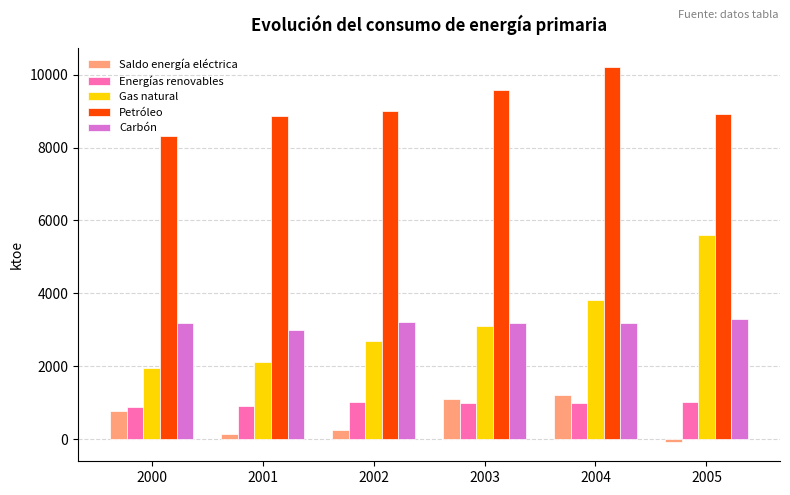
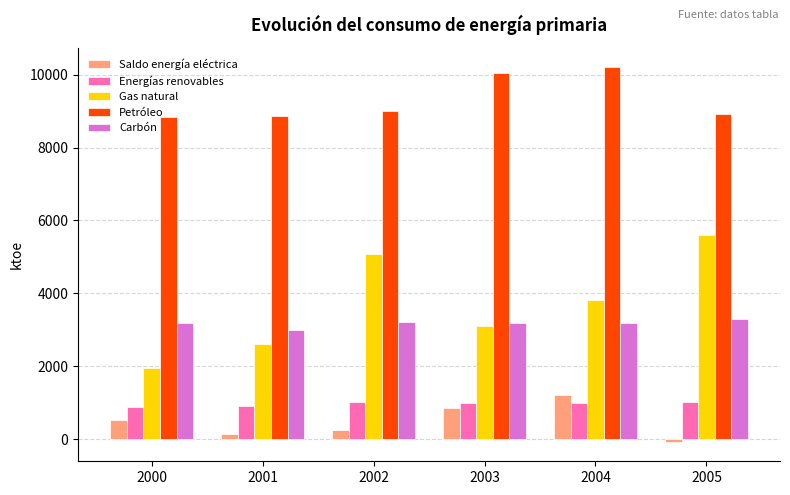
Saldo energía eléctrica, 2000: 800 -> 500
Petróleo, 2000: 8300 -> 8800
Gas natural, 2001: 2100 -> 2600
Gas natural, 2002: 2700 -> 5100
Saldo energía eléctrica, 2003: 1100 -> 900
Petróleo, 2003: 9600 -> 10000
